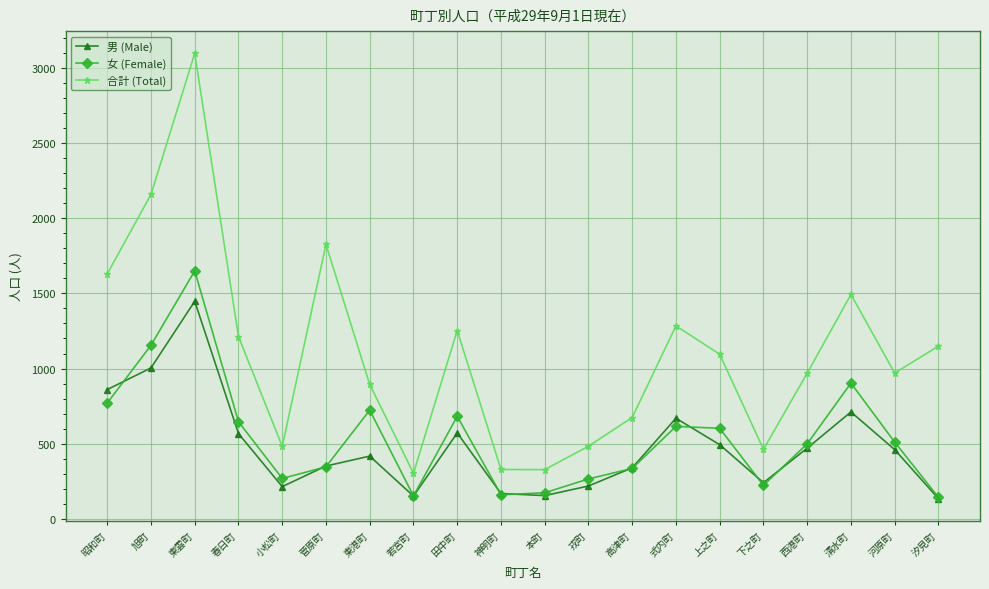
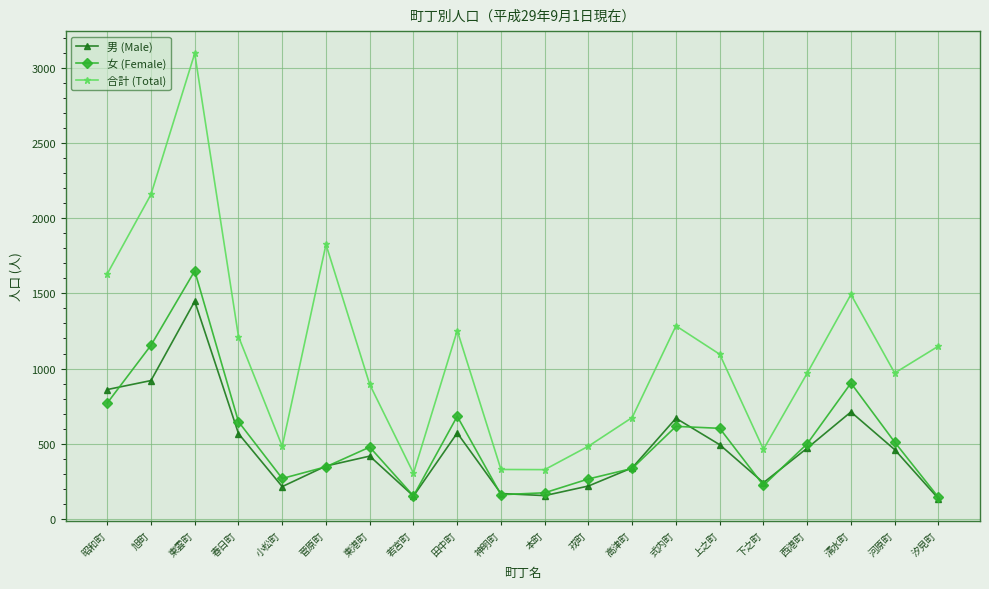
男 (Male), 旭町: 1000 -> 920
女 (Female), 東港町: 720 -> 480
